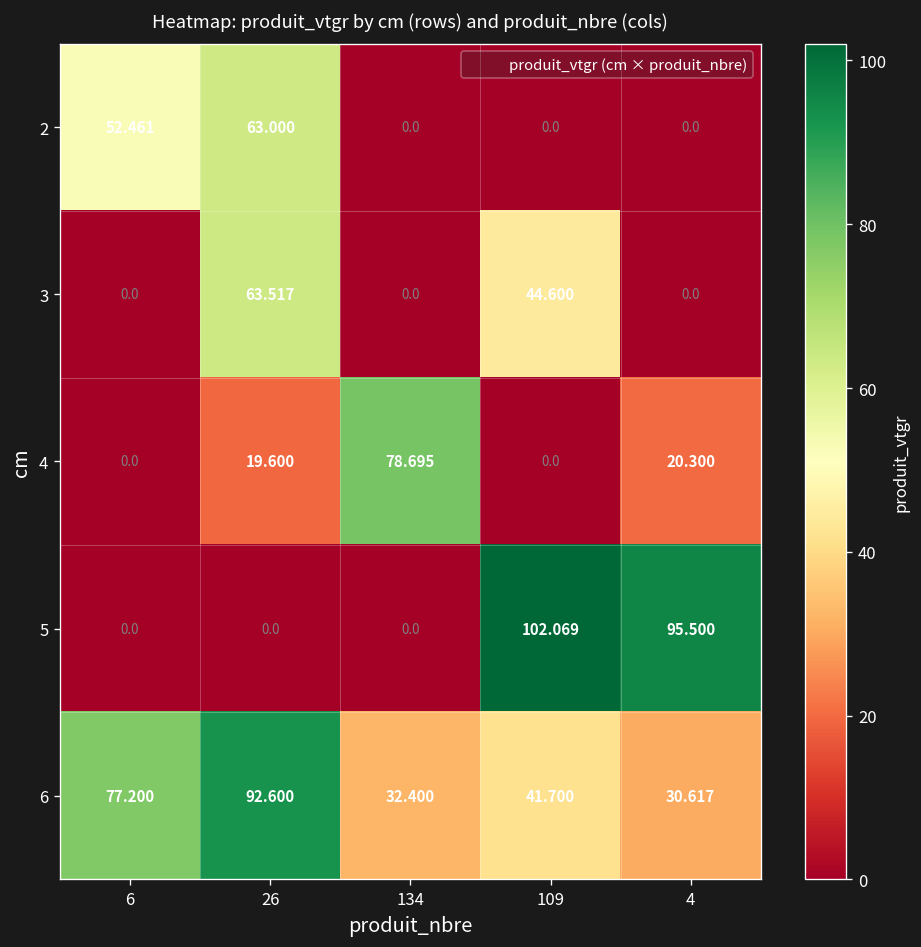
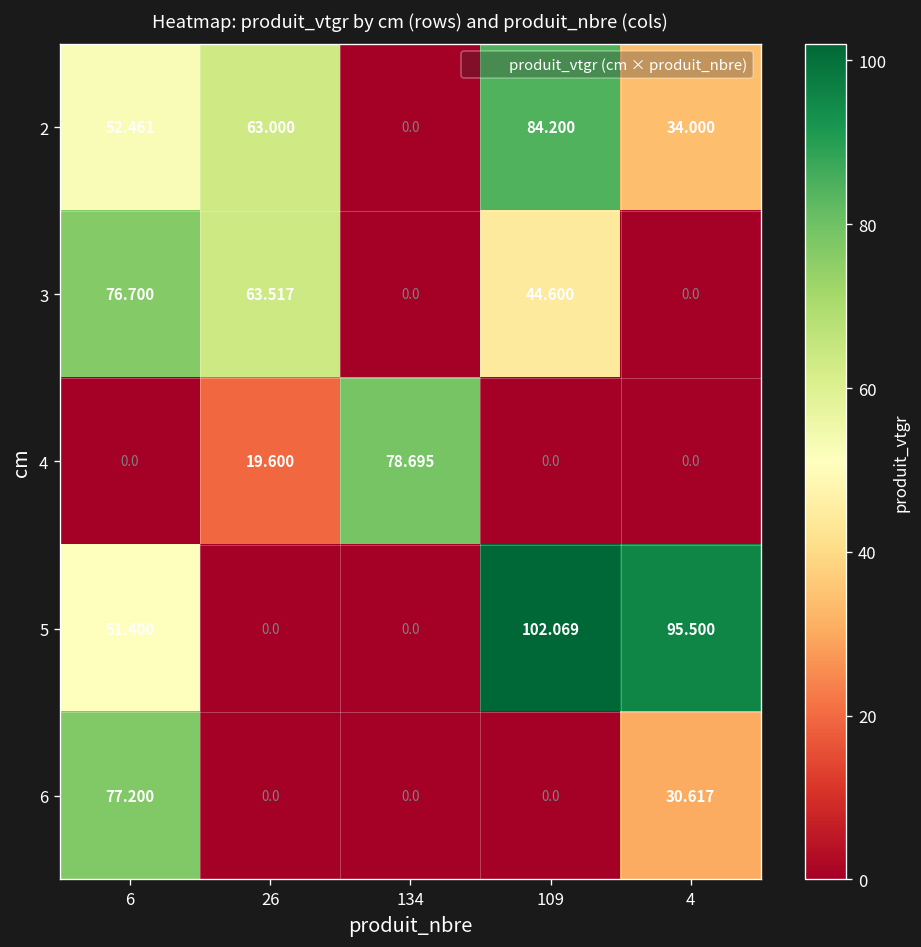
2, 109: 0.0 -> 84.200
2, 4: 0.0 -> 34.000
3, 6: 0.0 -> 76.700
4, 4: 20.300 -> 0.0
5, 6: 0.0 -> 51.400
6, 26: 92.600 -> 0.0
6, 134: 32.400 -> 0.0
6, 109: 41.700 -> 0.0
